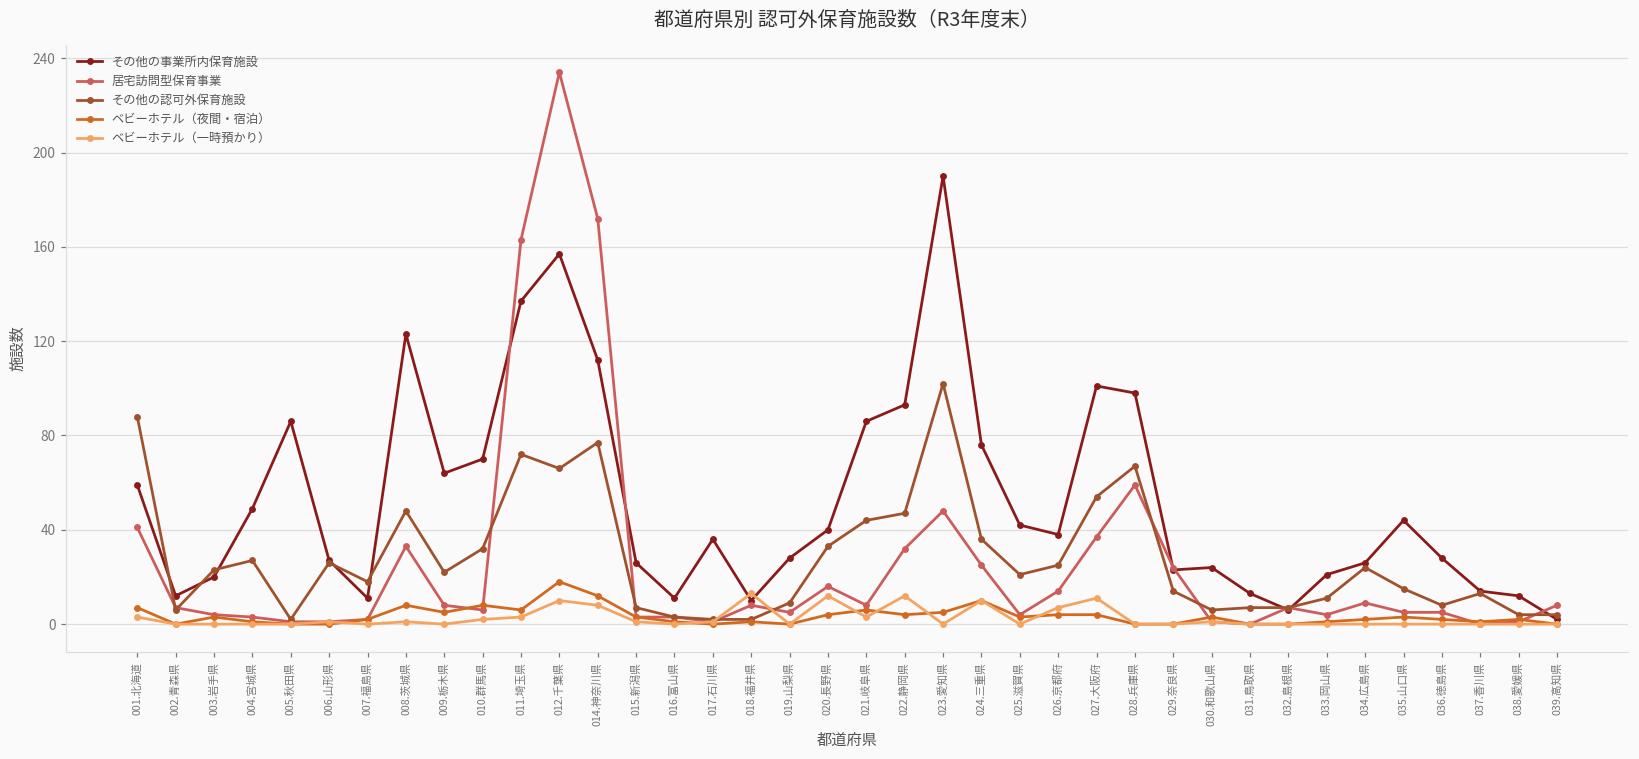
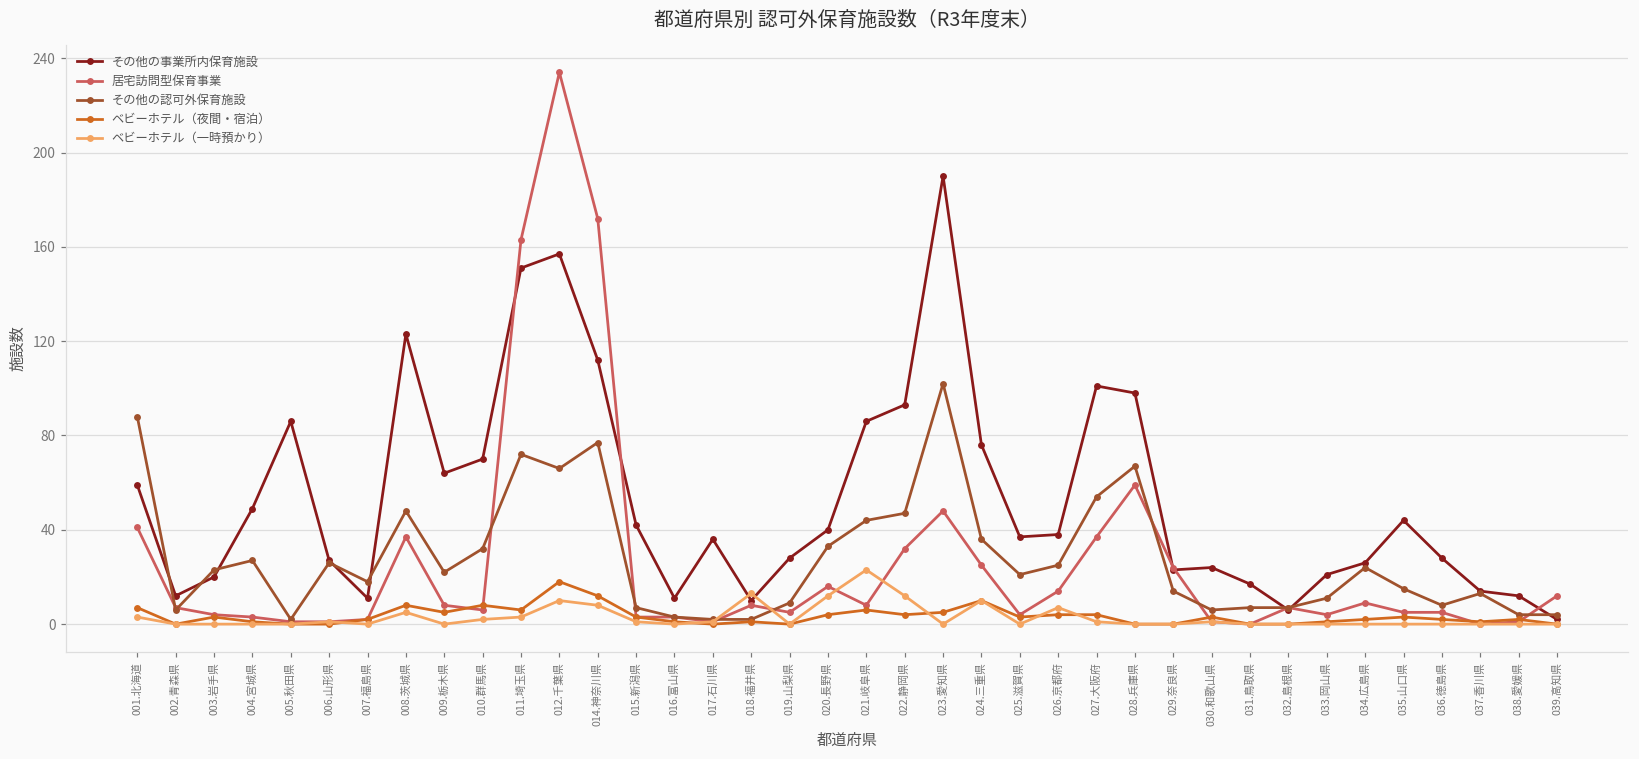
居宅訪問型保育事業, 008.茨城県: 33 -> 37
ベビーホテル（一時預かり）, 008.茨城県: 1 -> 5
その他の事業所内保育施設, 011.埼玉県: 137 -> 151
その他の事業所内保育施設, 015.新潟県: 26 -> 42
ベビーホテル（一時預かり）, 021.岐阜県: 3 -> 23
その他の事業所内保育施設, 025.滋賀県: 42 -> 37
ベビーホテル（一時預かり）, 027.大阪府: 11 -> 1
その他の事業所内保育施設, 031.鳥取県: 13 -> 17
居宅訪問型保育事業, 039.高知県: 8 -> 12
